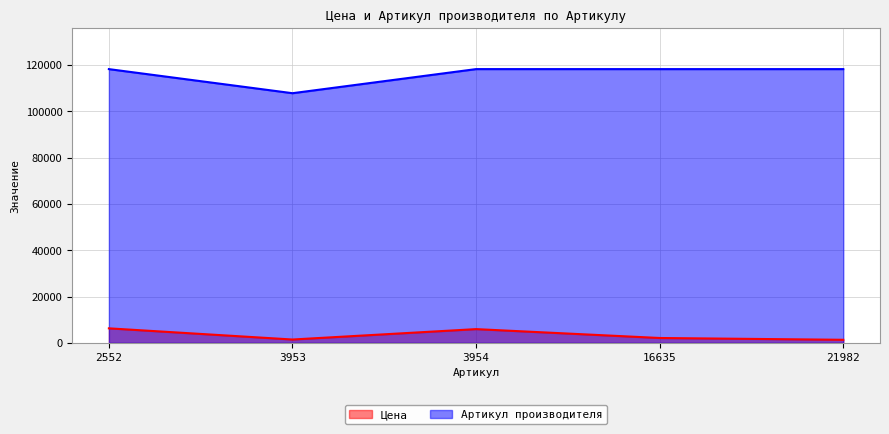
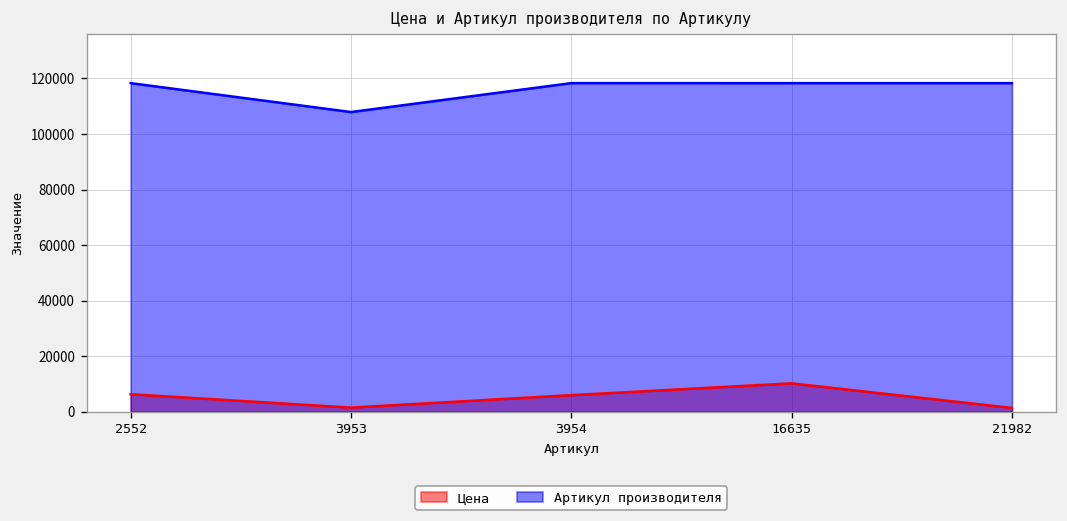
Цена, 16635: 2000 -> 10000
